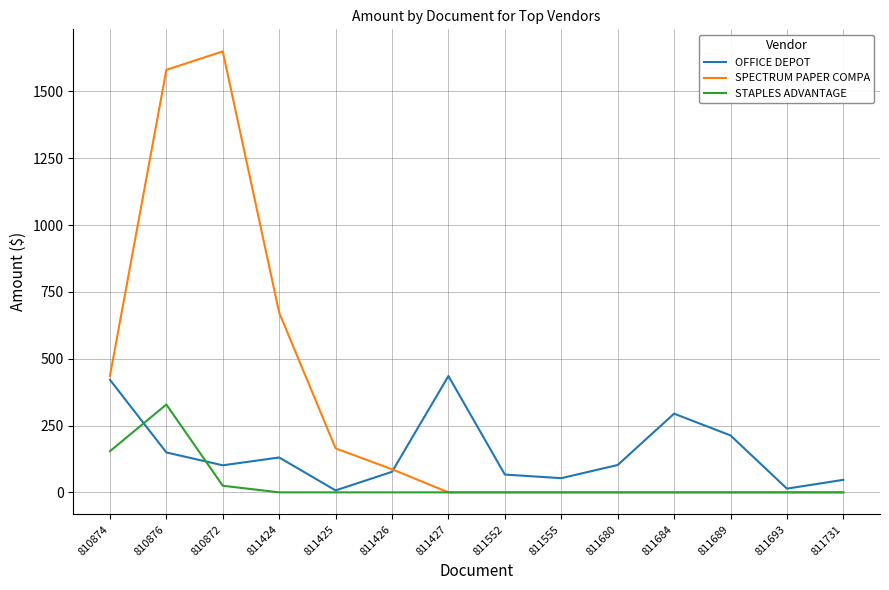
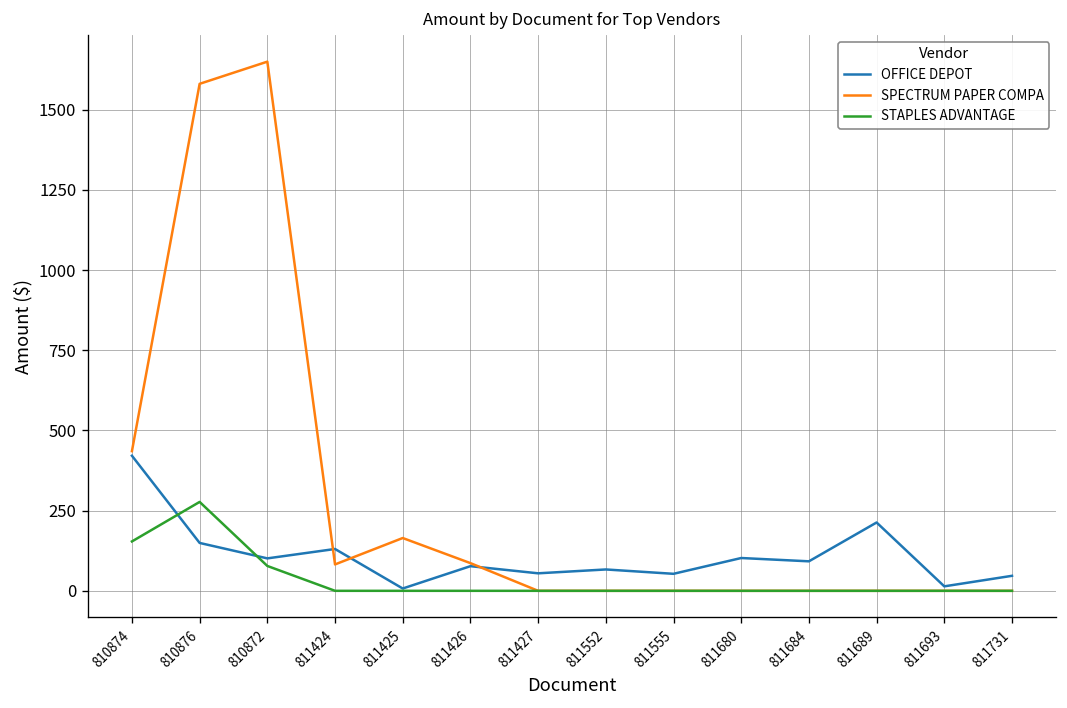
STAPLES ADVANTAGE, 810876: 330 -> 280
STAPLES ADVANTAGE, 810872: 20 -> 80
SPECTRUM PAPER COMPA, 811424: 670 -> 80
OFFICE DEPOT, 811427: 440 -> 50
OFFICE DEPOT, 811684: 290 -> 90
